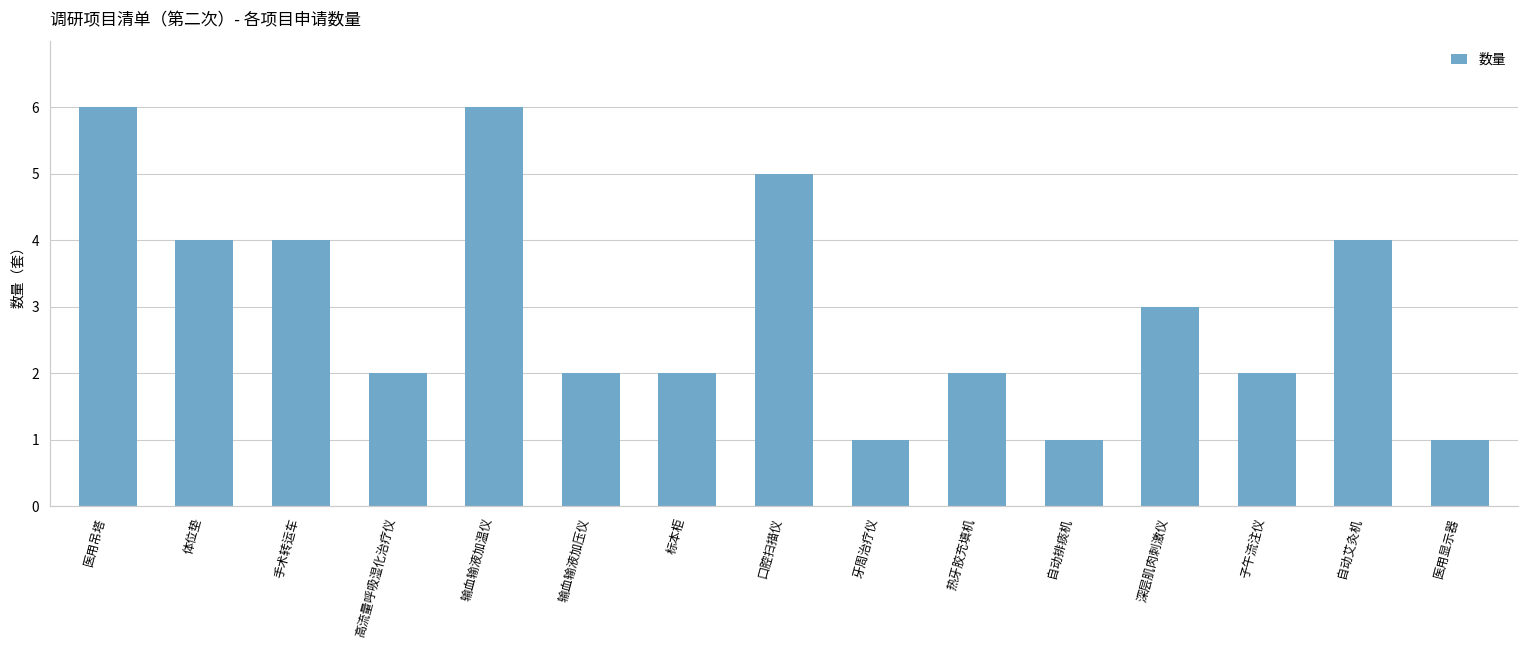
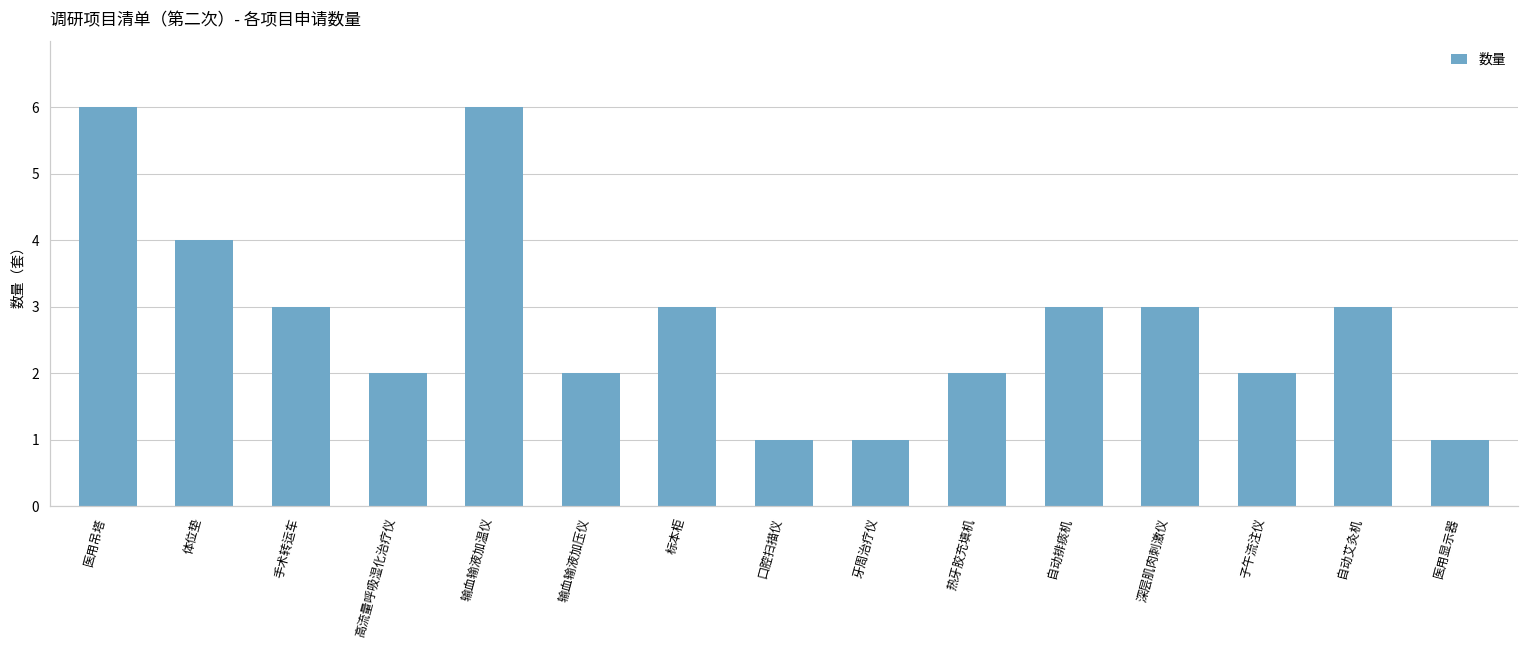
手术转运车: 4 -> 3
标本柜: 2 -> 3
口腔扫描仪: 5 -> 1
自动排痰机: 1 -> 3
自动艾灸机: 4 -> 3
